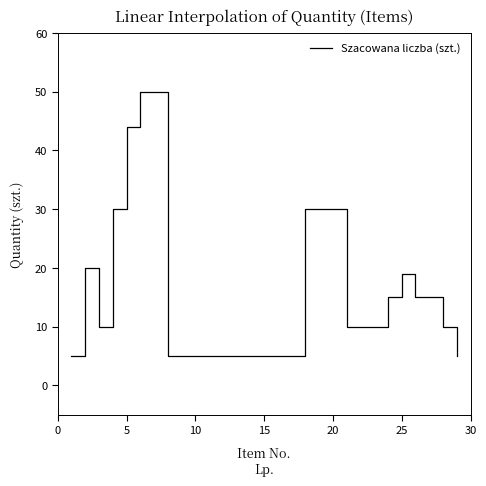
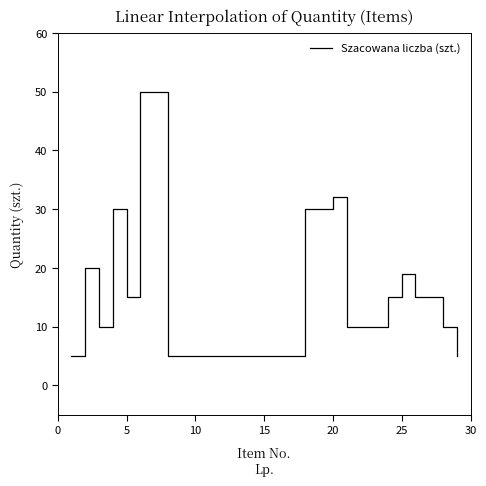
5: 44 -> 15
20: 30 -> 32
